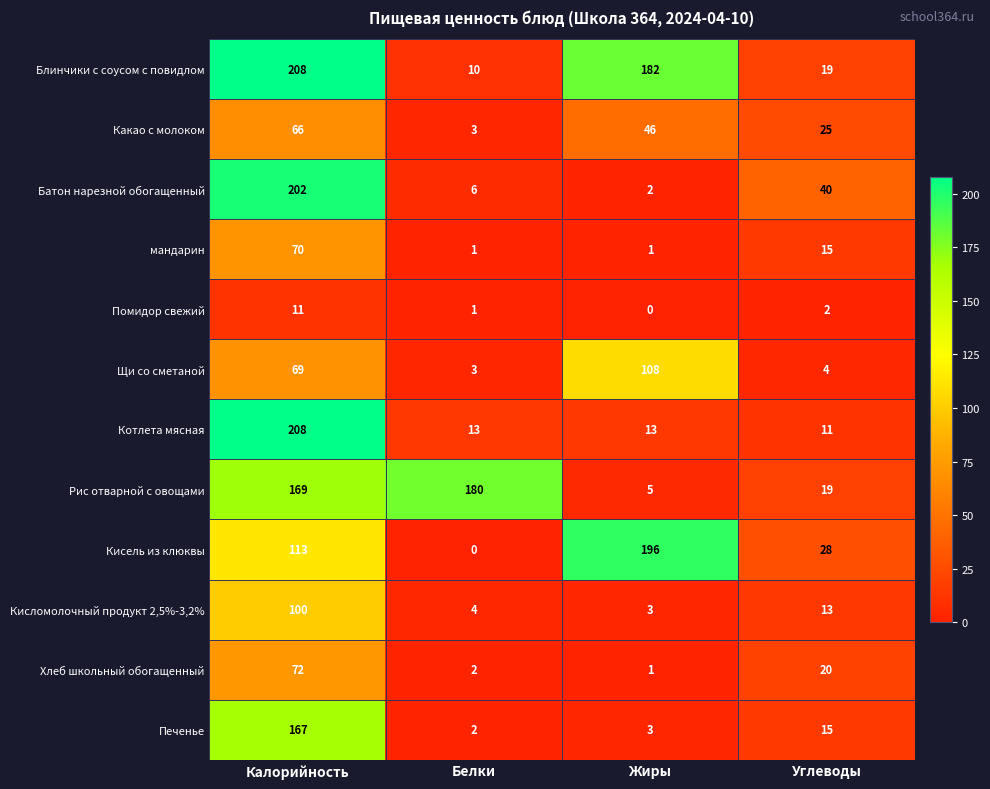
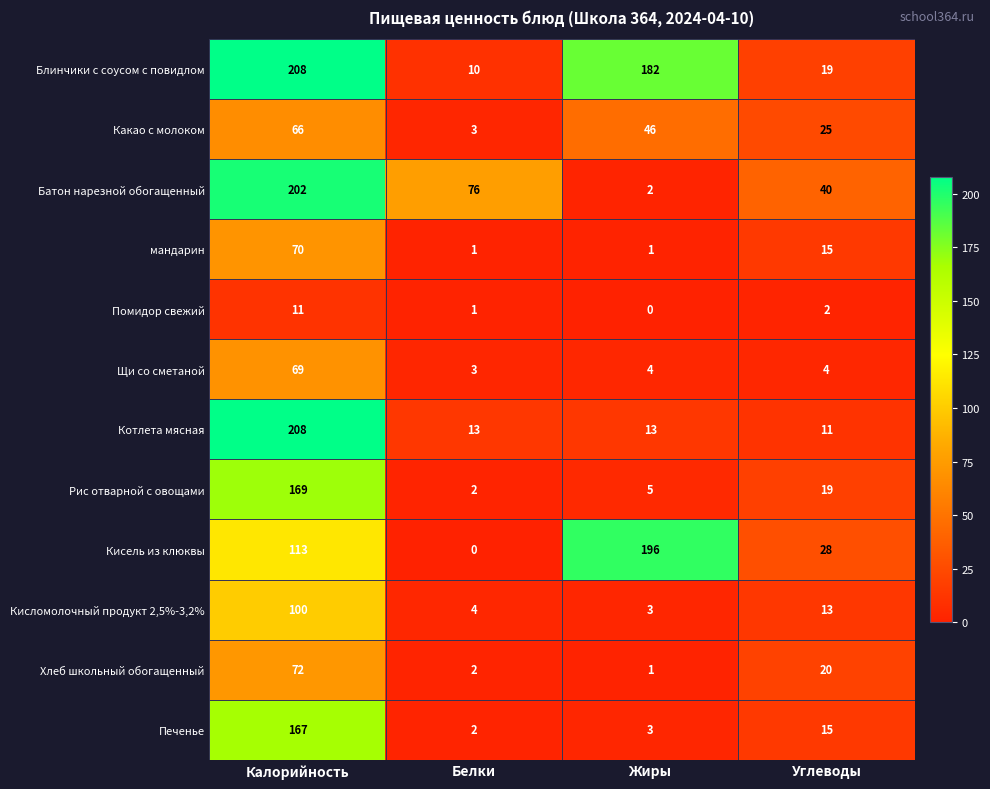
Батон нарезной обогащенный, Белки: 6 -> 76
Щи со сметаной, Жиры: 108 -> 4
Рис отварной с овощами, Белки: 180 -> 2
